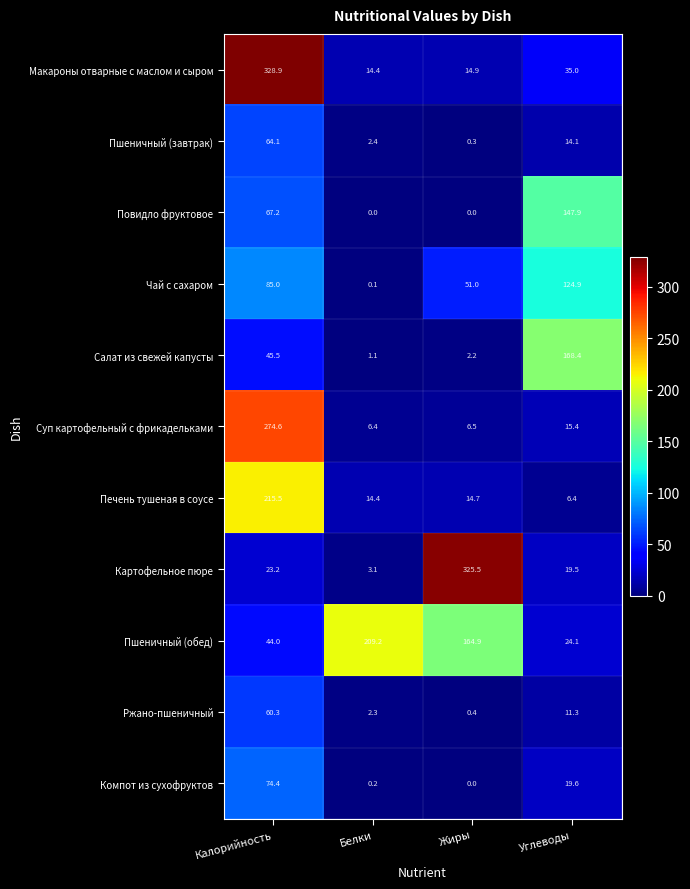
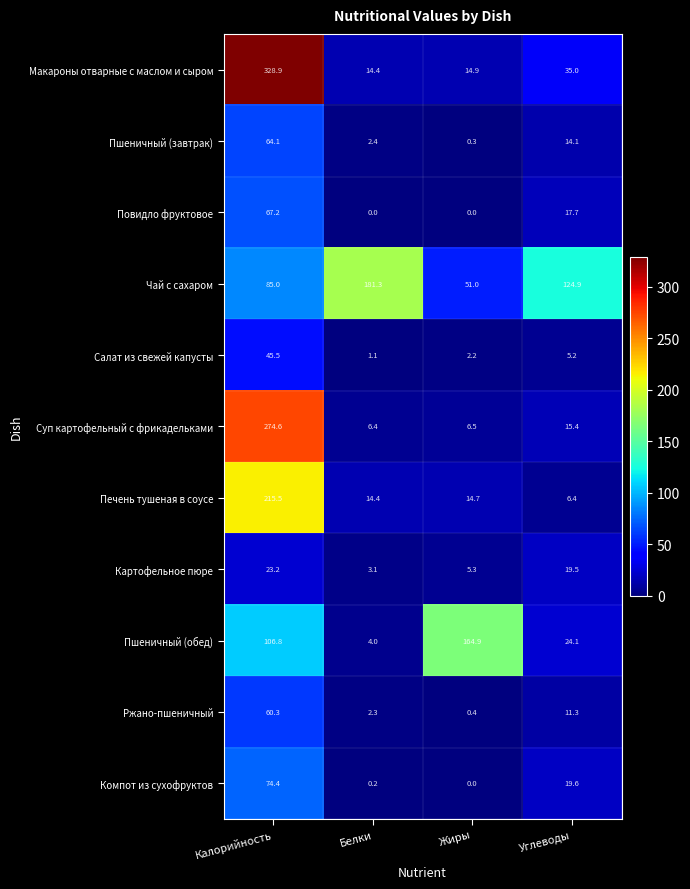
Повидло фруктовое, Углеводы: 147.9 -> 17.7
Чай с сахаром, Белки: 0.1 -> 181.3
Салат из свежей капусты, Углеводы: 168.4 -> 5.2
Картофельное пюре, Жиры: 325.5 -> 5.3
Пшеничный (обед), Калорийность: 44.0 -> 106.8
Пшеничный (обед), Белки: 209.2 -> 4.0
